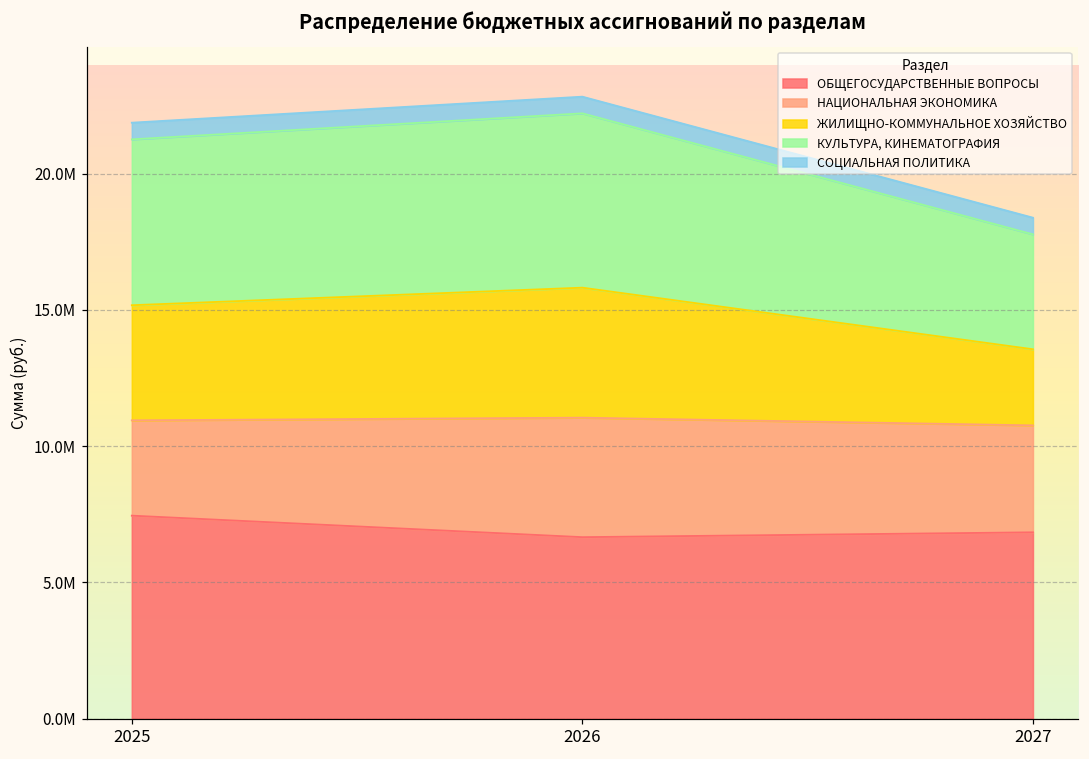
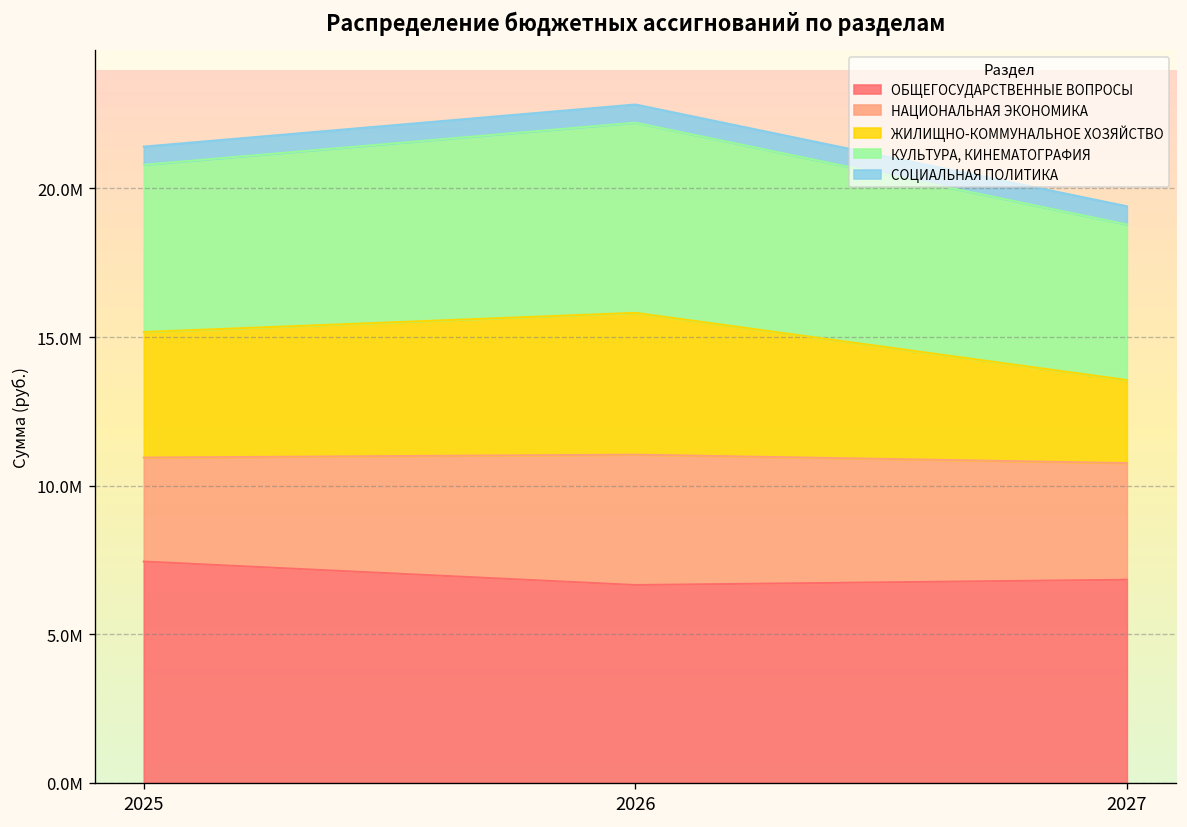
КУЛЬТУРА, КИНЕМАТОГРАФИЯ, 2025: 6100000 -> 5600000
КУЛЬТУРА, КИНЕМАТОГРАФИЯ, 2027: 4200000 -> 5200000
